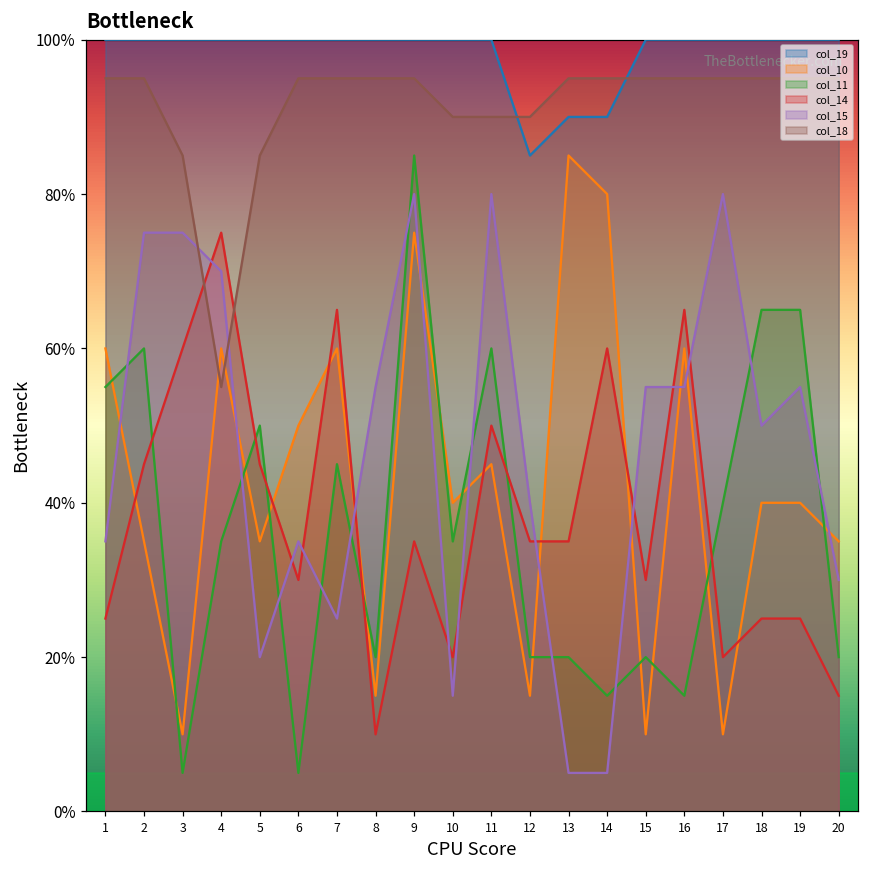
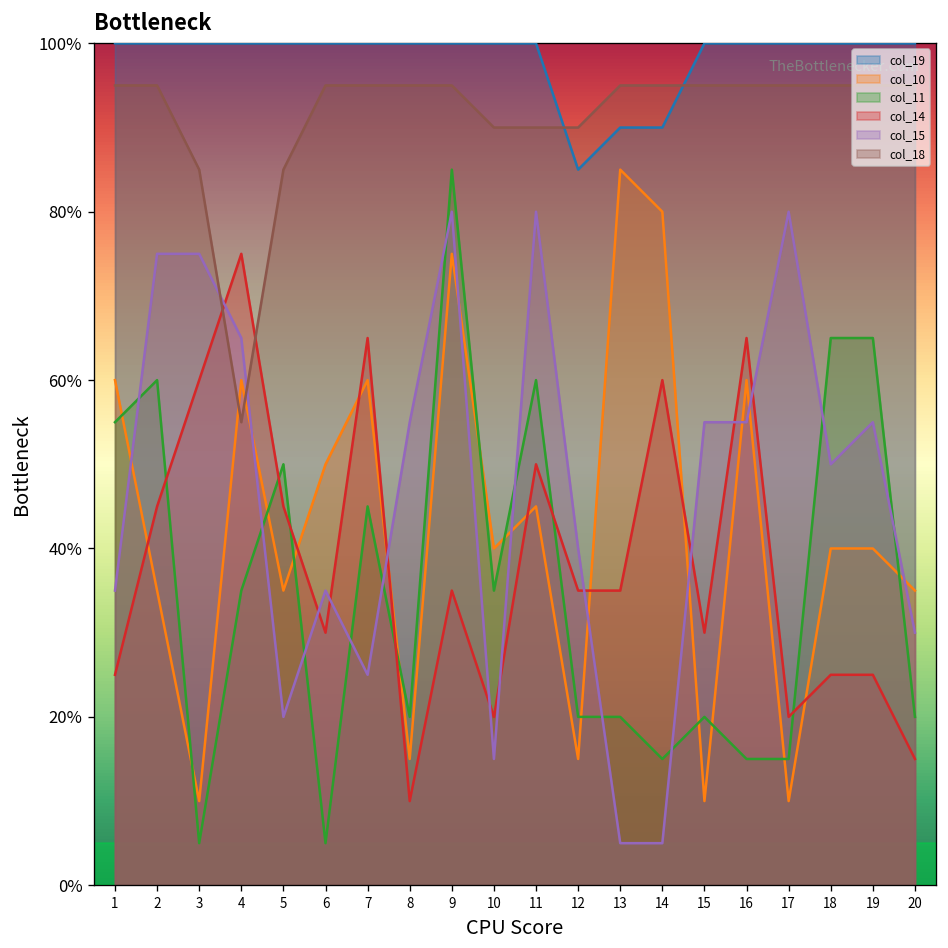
col_15, 4: 70% -> 65%
col_11, 17: 40% -> 15%
